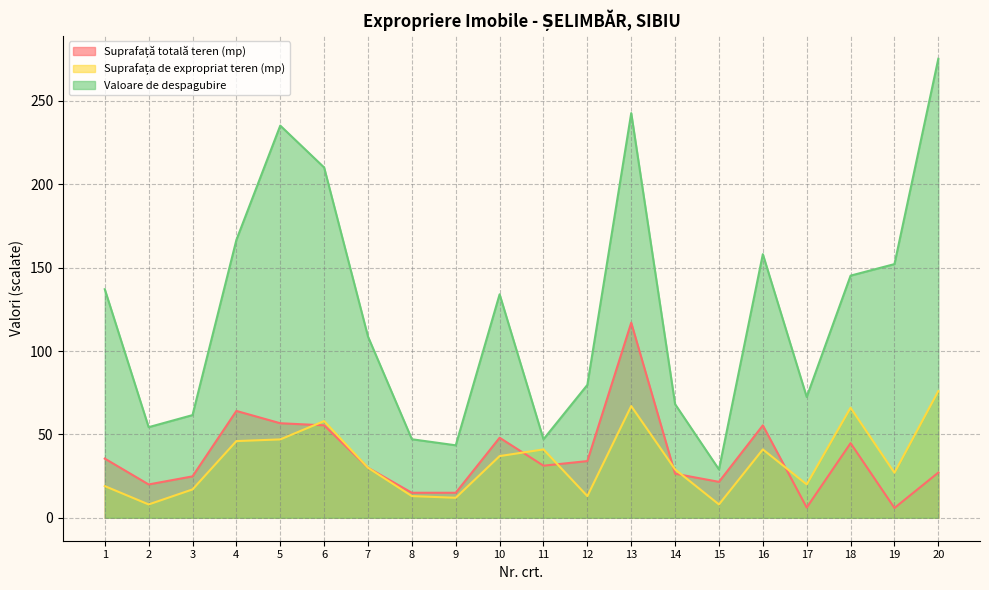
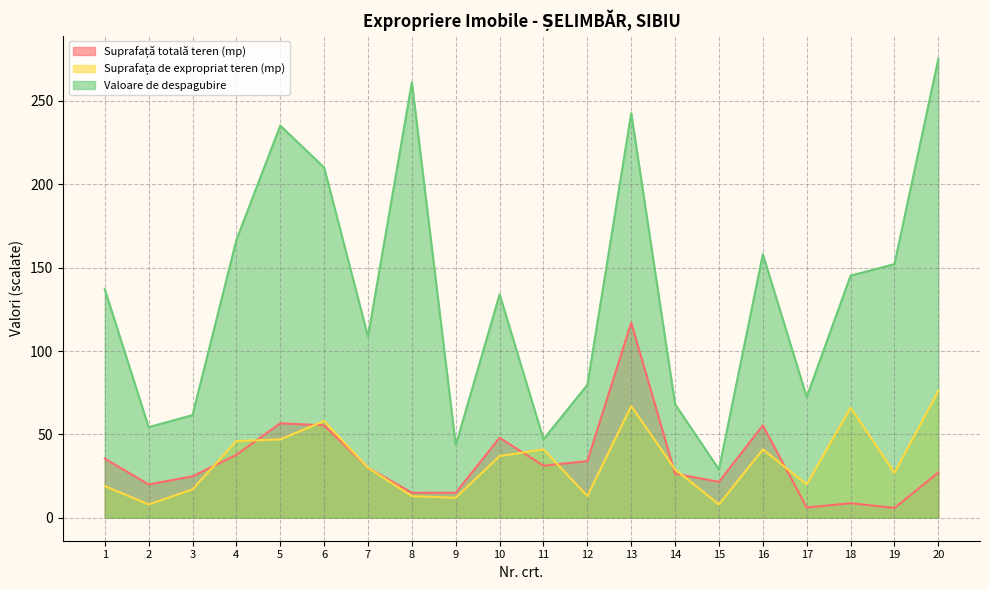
Suprafață totală teren (mp), 4: 64 -> 38
Valoare de despagubire, 8: 47 -> 261
Suprafață totală teren (mp), 18: 45 -> 9
